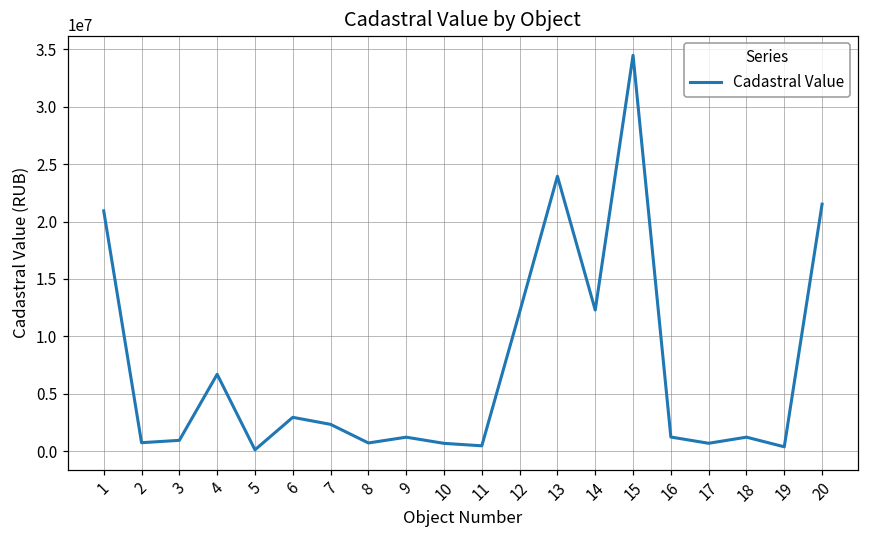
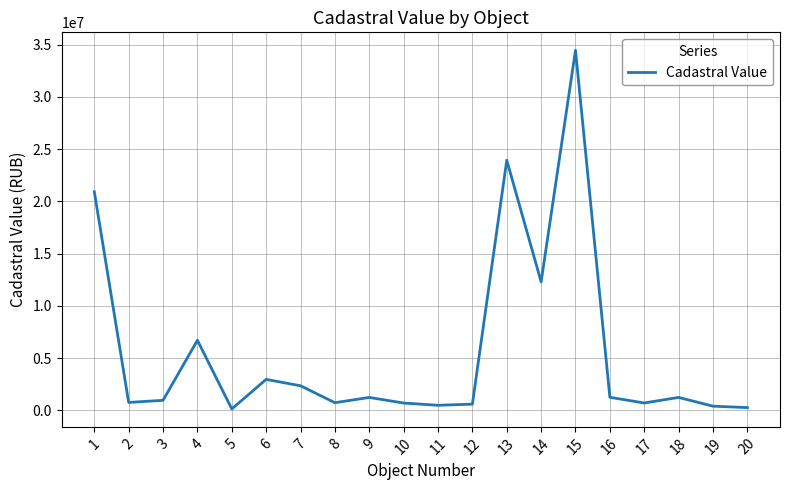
12: 12100000 -> 600000
20: 21500000 -> 300000
